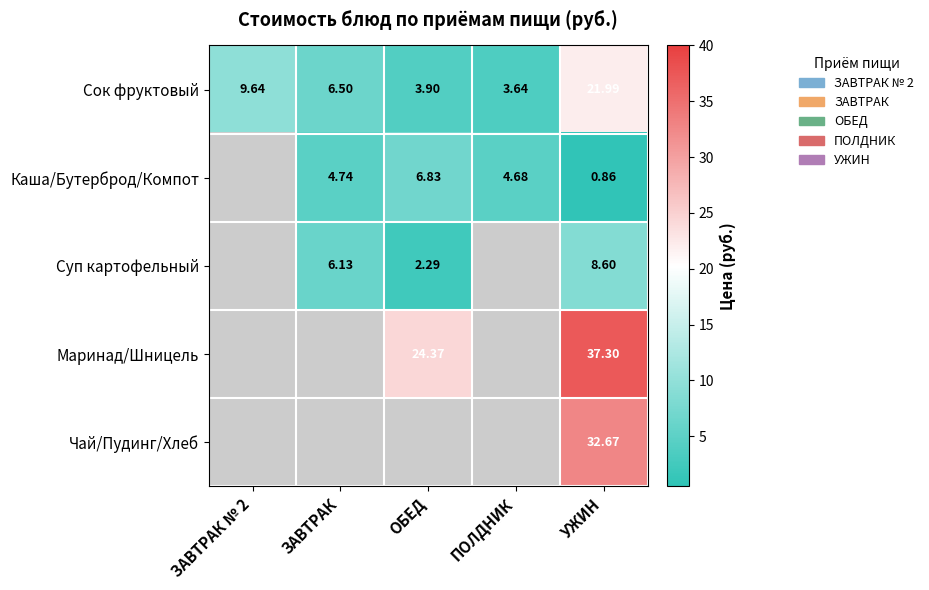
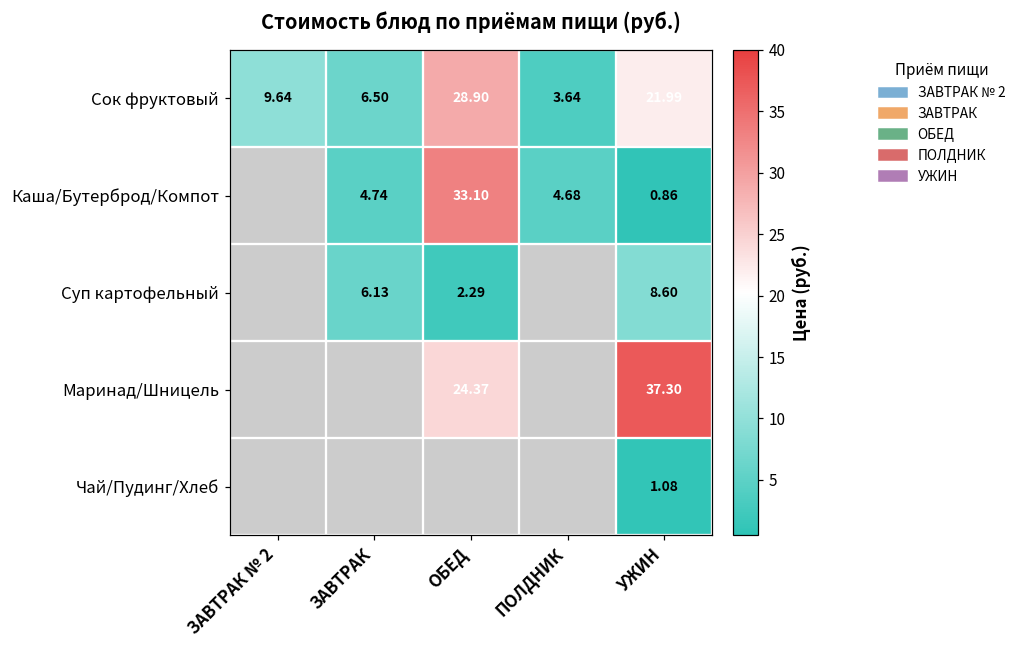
Сок фруктовый, ОБЕД: 3.90 -> 28.90
Каша/Бутерброд/Компот, ОБЕД: 6.83 -> 33.10
Чай/Пудинг/Хлеб, УЖИН: 32.67 -> 1.08
